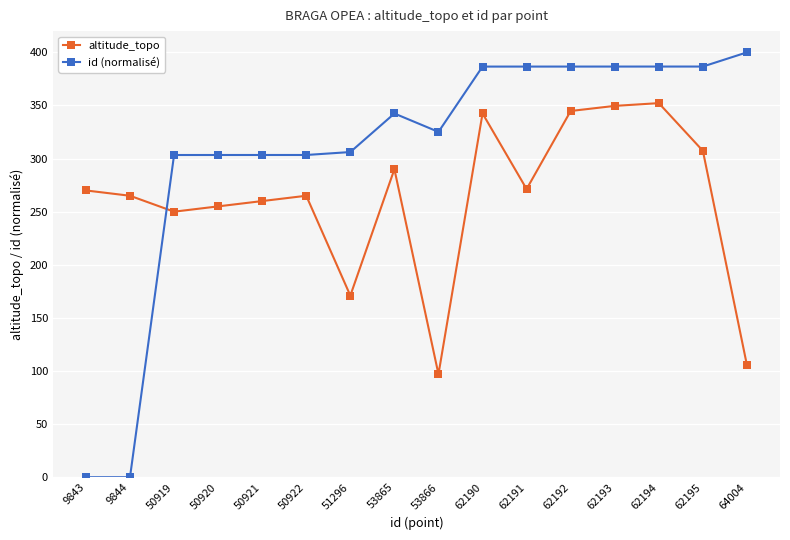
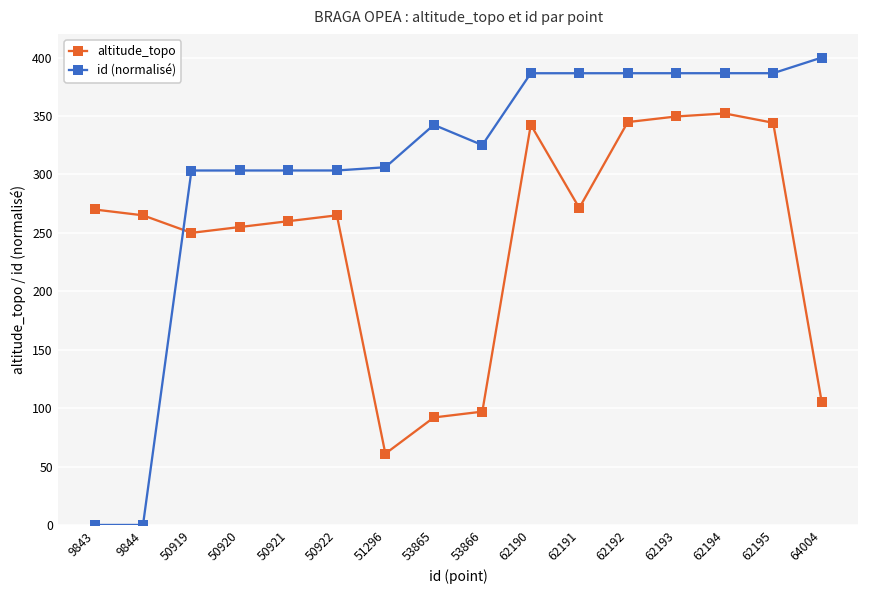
altitude_topo, 51296: 171 -> 61
altitude_topo, 53865: 290 -> 92
altitude_topo, 62195: 307 -> 344
